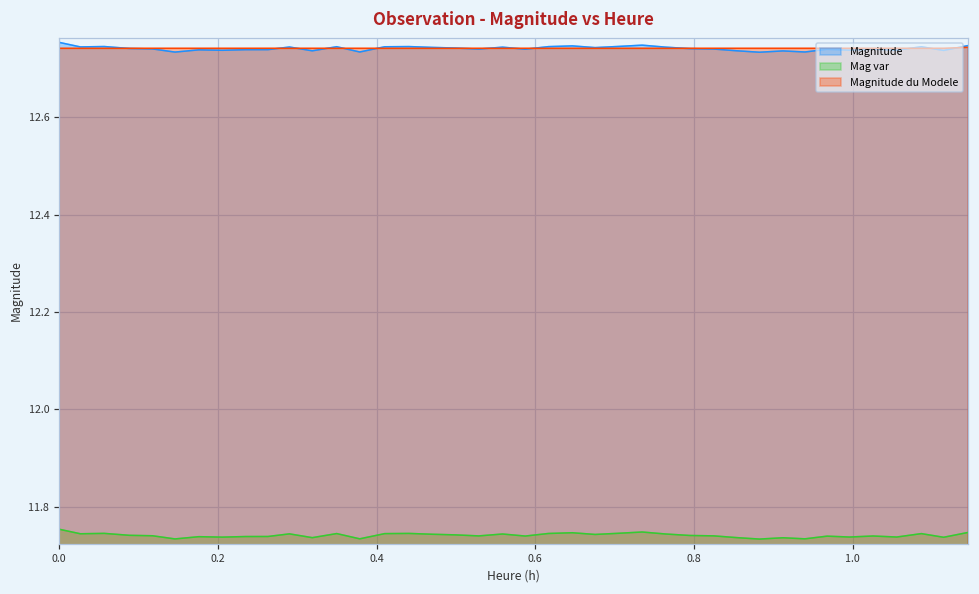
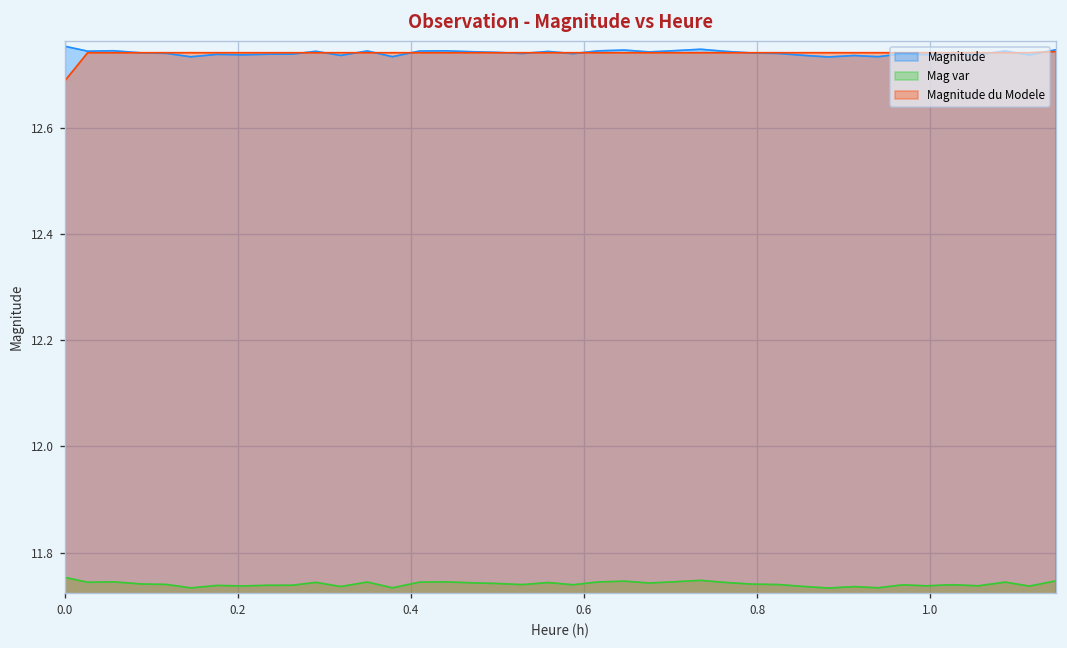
Magnitude du Modele, 0.0: 12.74 -> 12.69
